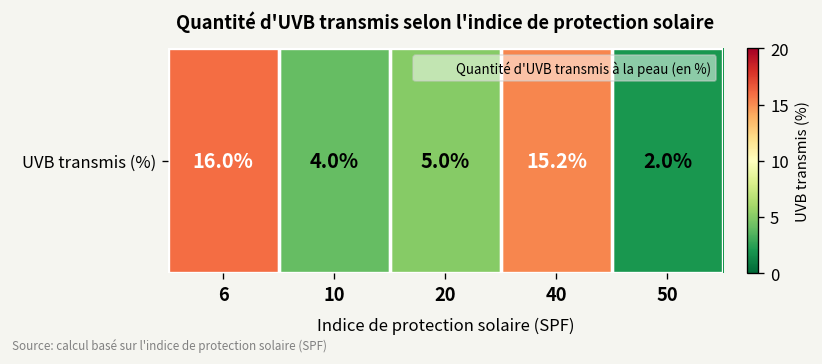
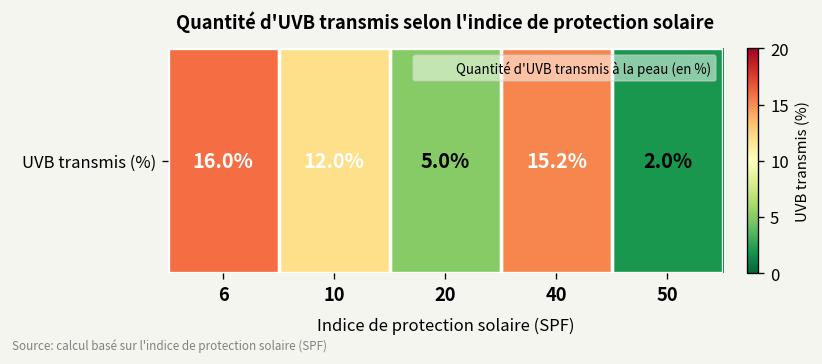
UVB transmis (%), 10: 4.0% -> 12.0%
